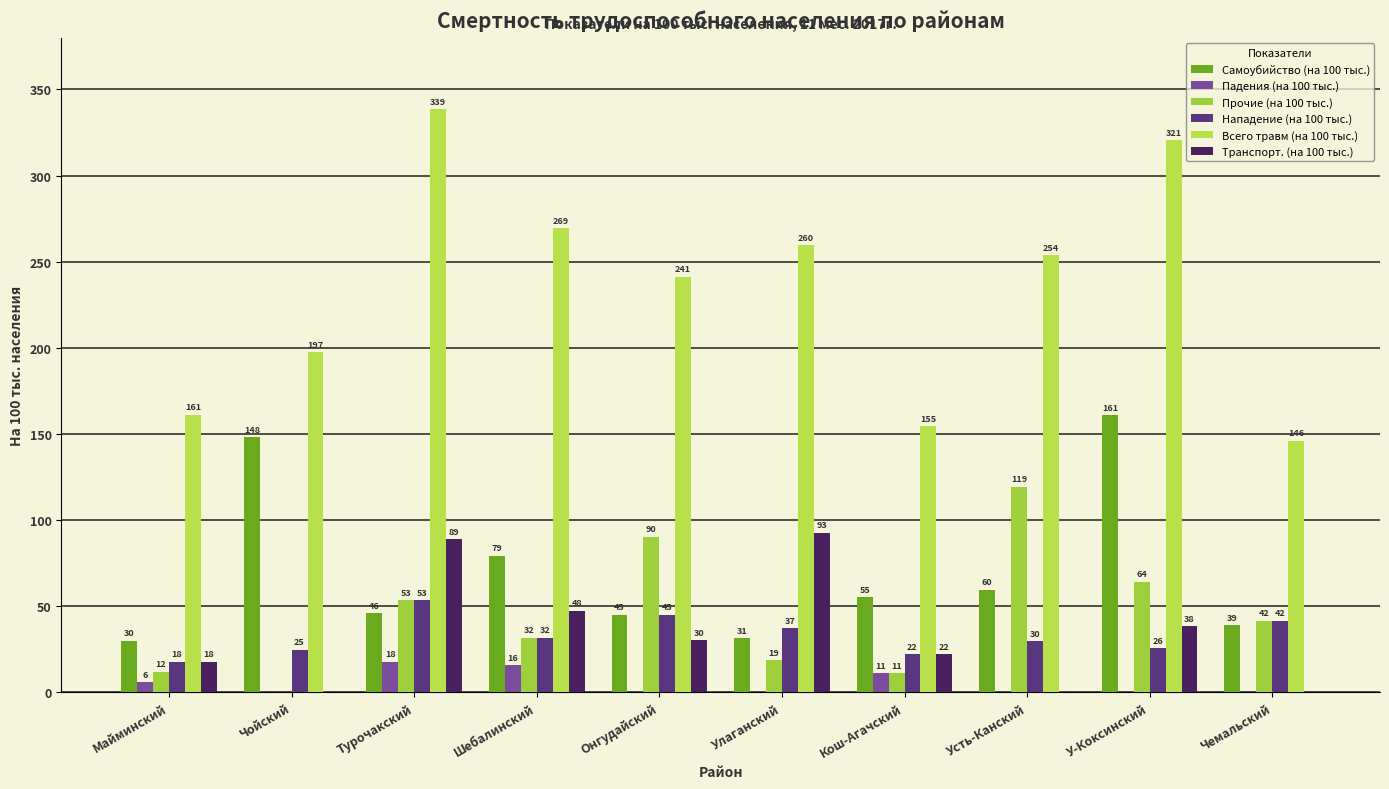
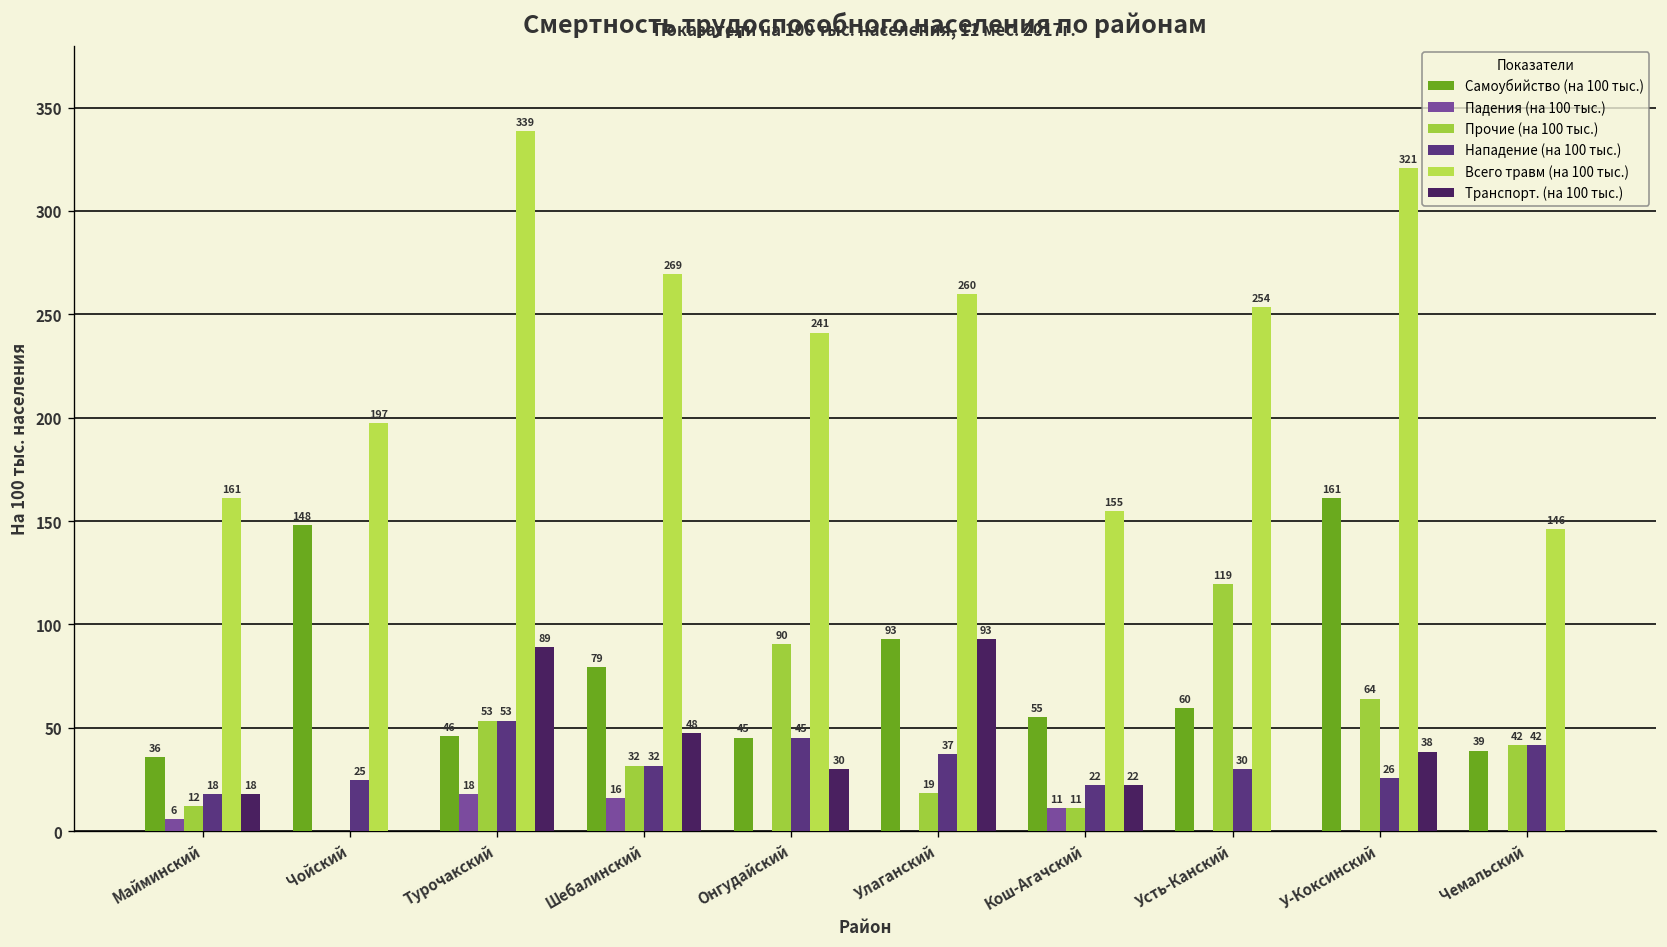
Самоубийство (на 100 тыс.), Майминский: 30 -> 36
Самоубийство (на 100 тыс.), Улаганский: 31 -> 93
